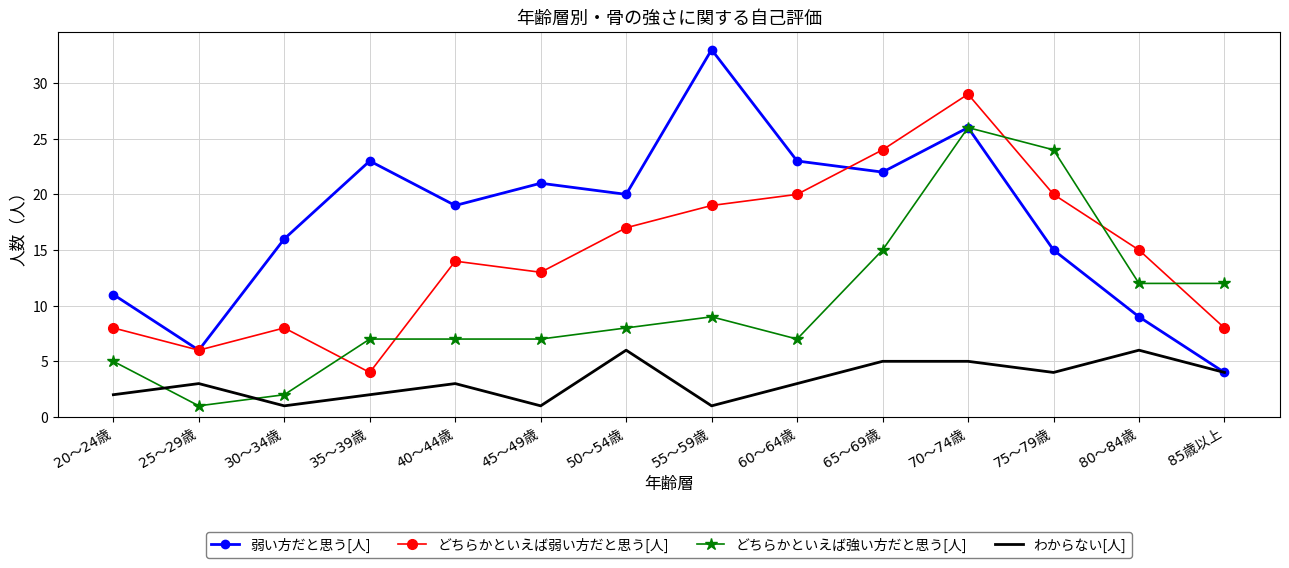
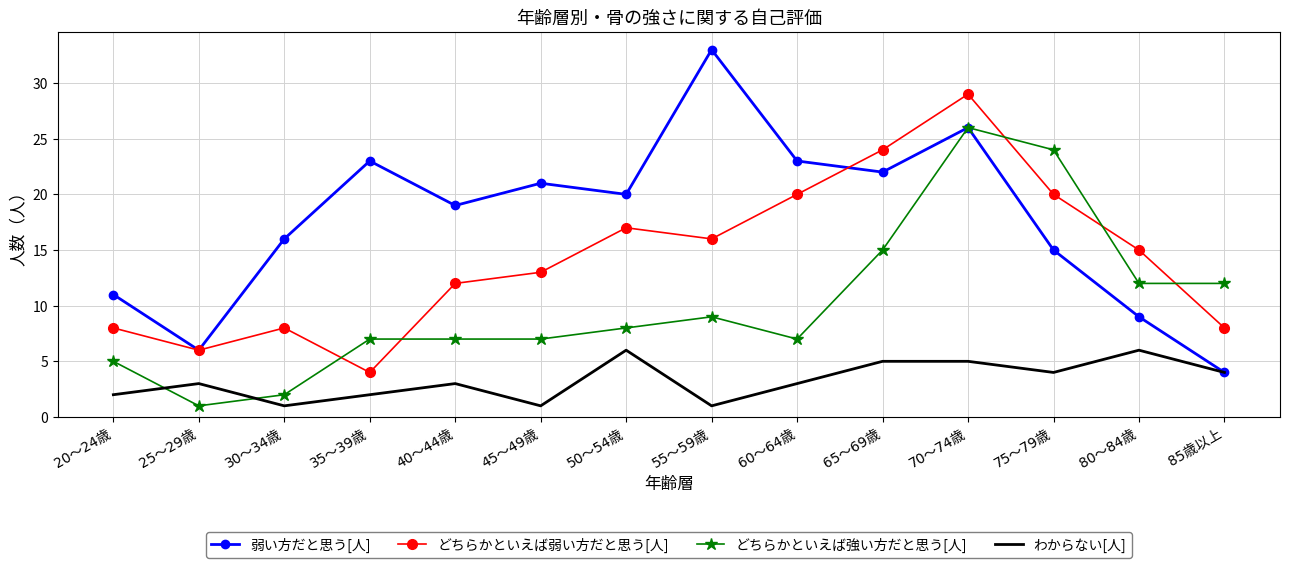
どちらかといえば弱い方だと思う[人], 40～44歳: 14 -> 12
どちらかといえば弱い方だと思う[人], 55～59歳: 19 -> 16
